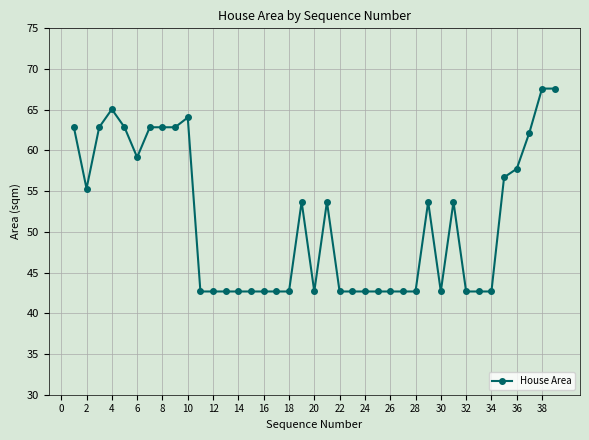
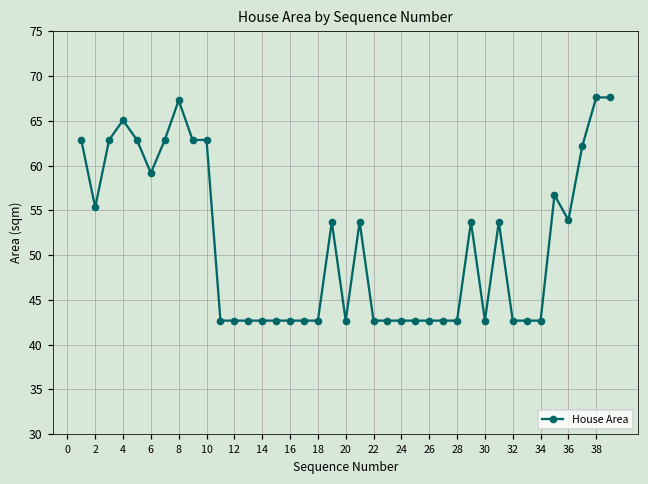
8: 63 -> 67
10: 64 -> 63
36: 58 -> 54
